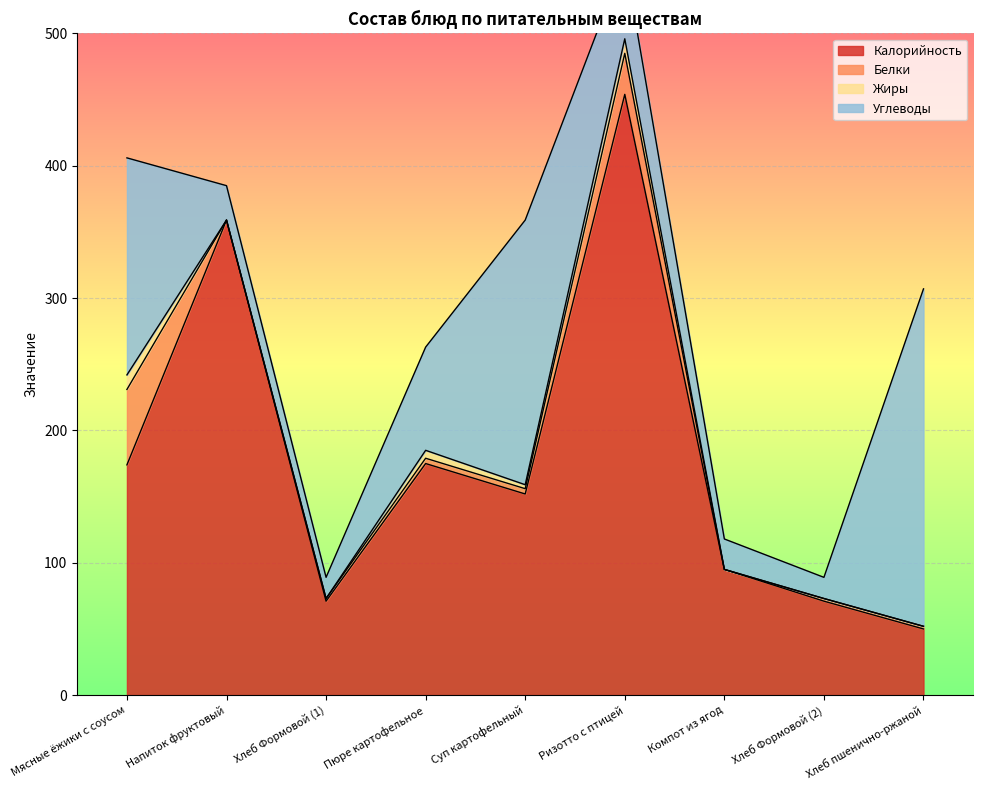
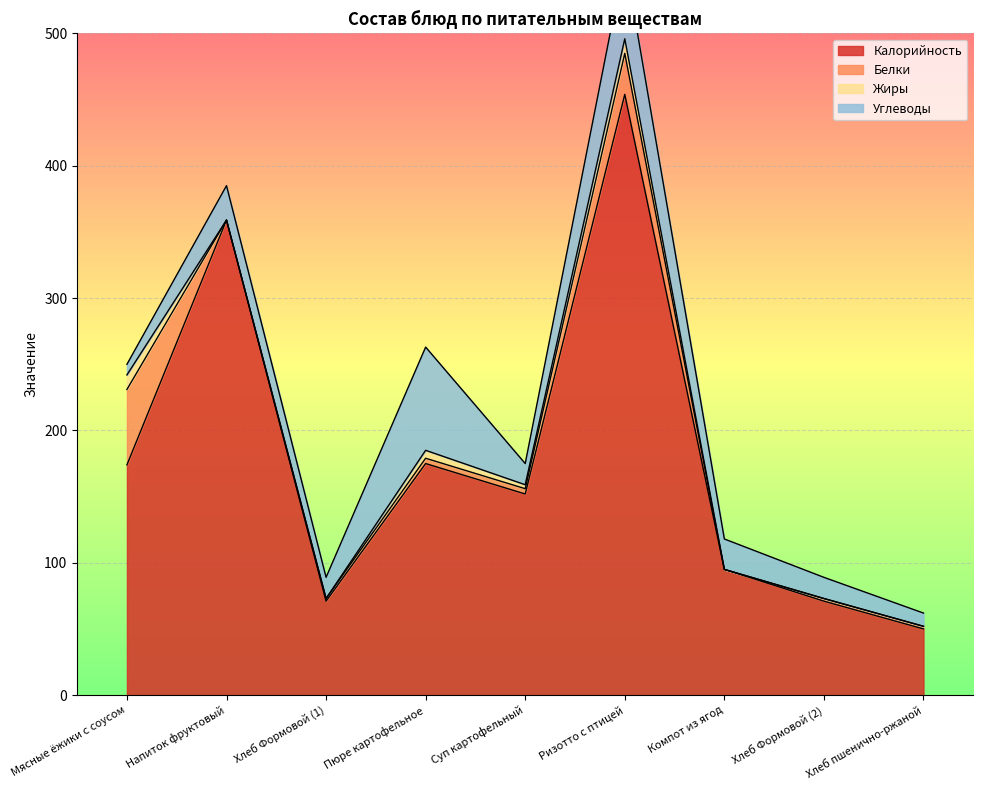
Углеводы, Мясные ёжики с соусом: 164 -> 8
Углеводы, Суп картофельный: 200 -> 16
Углеводы, Хлеб пшенично-ржаной: 255 -> 10
